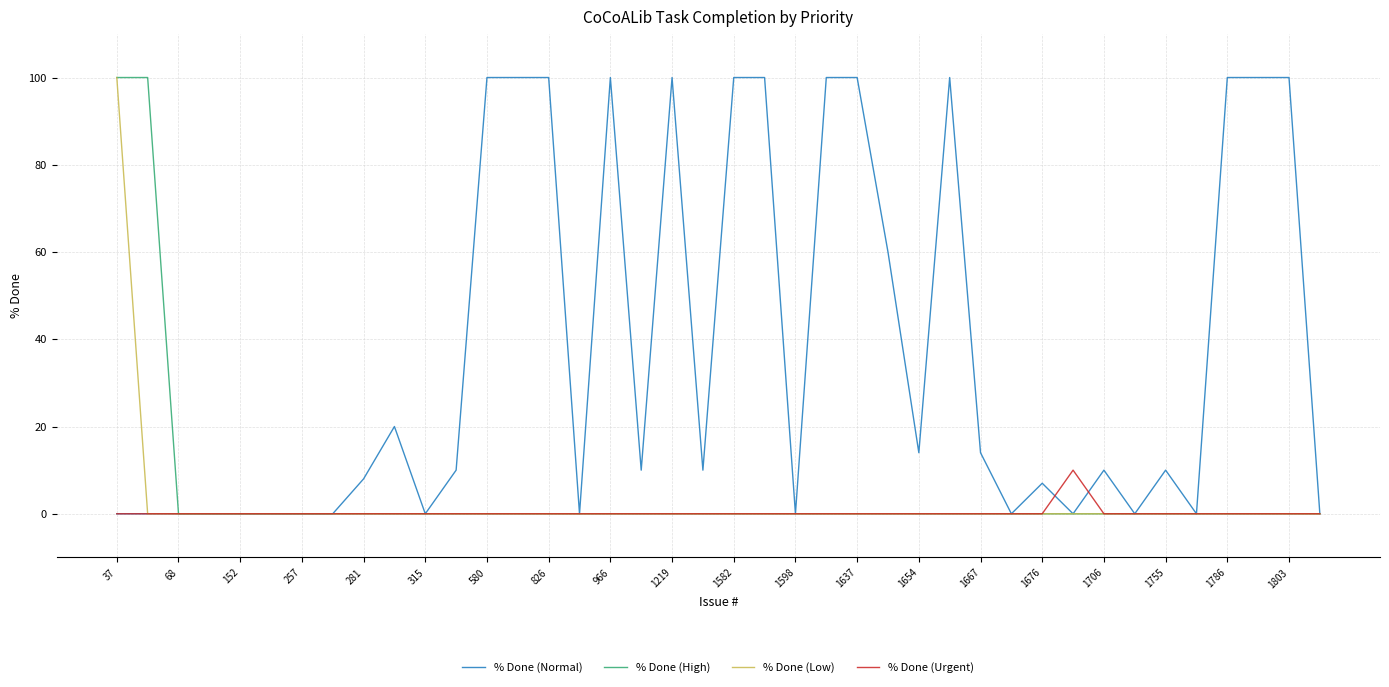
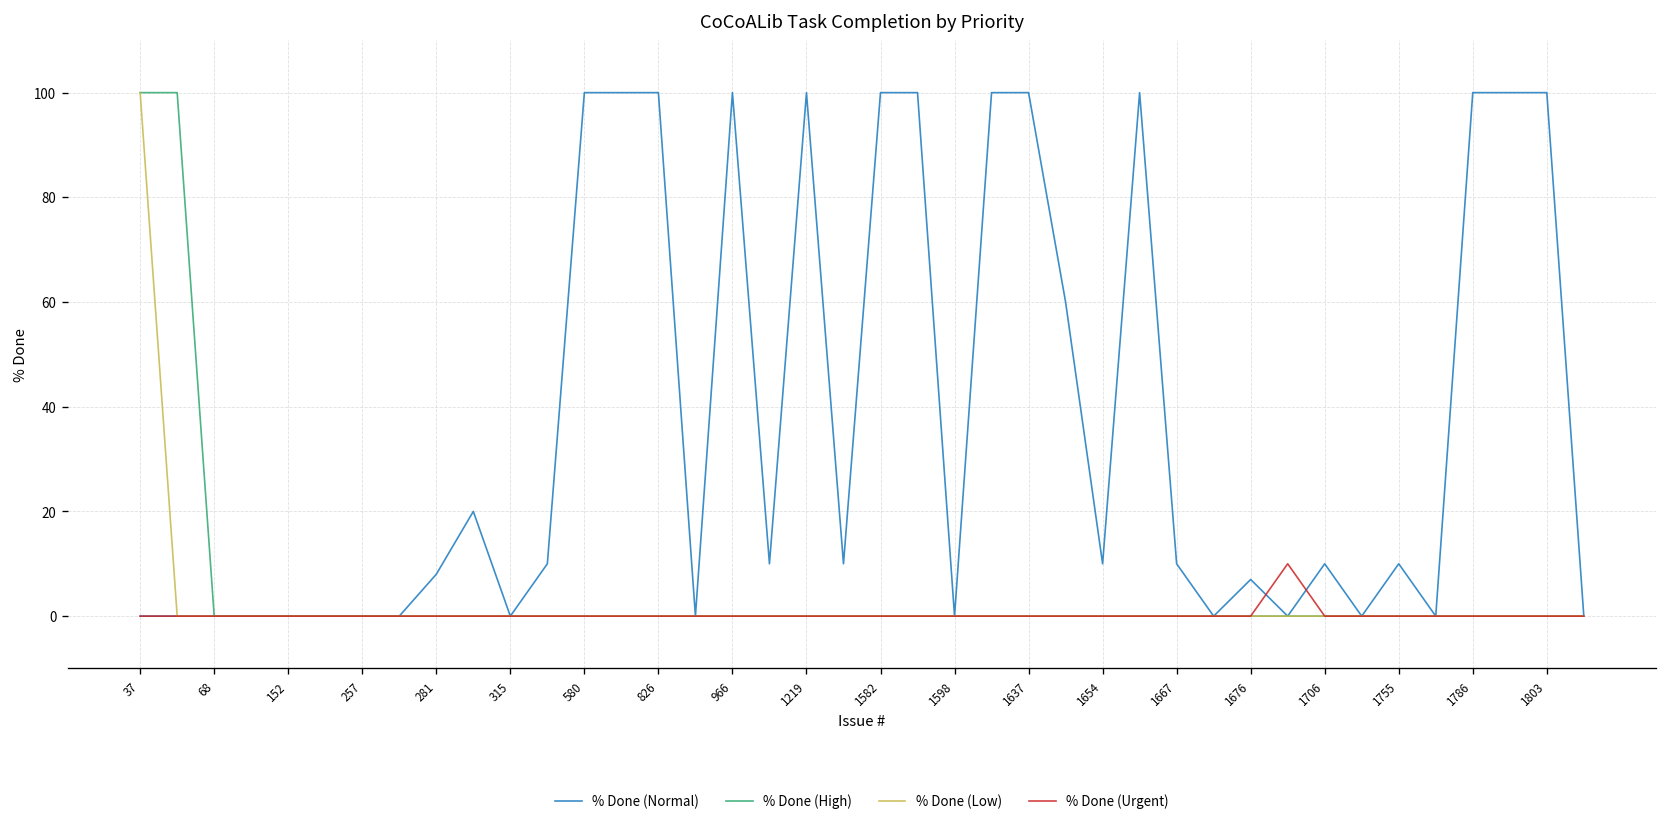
% Done (Normal), 1654: 14 -> 10
% Done (Normal), 1667: 14 -> 10
